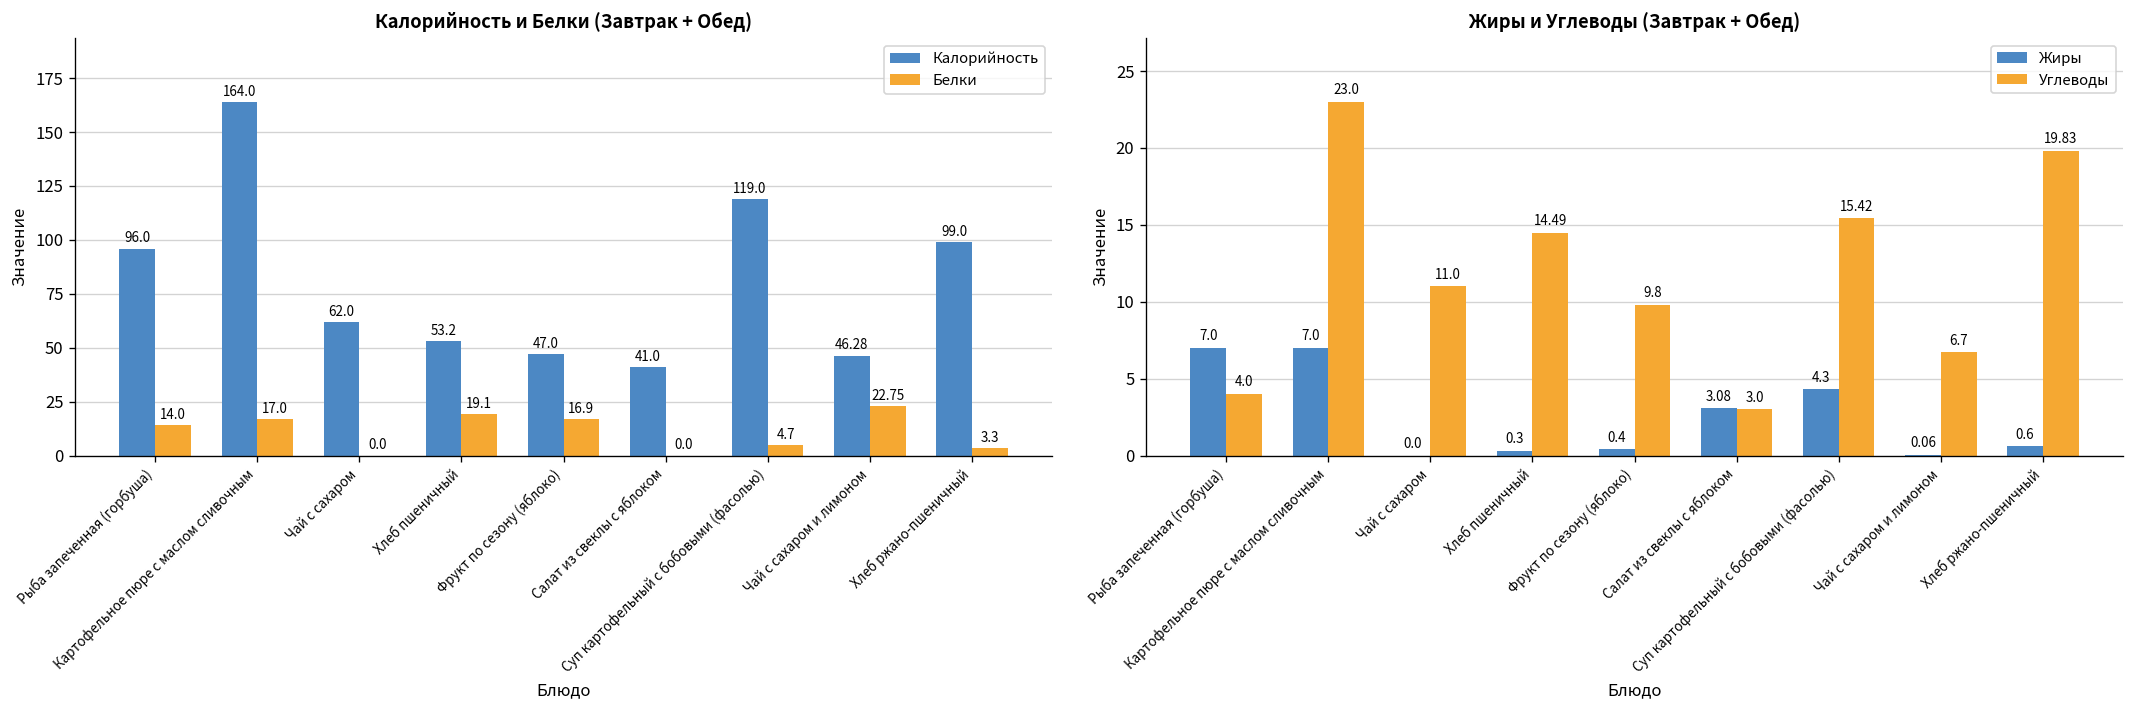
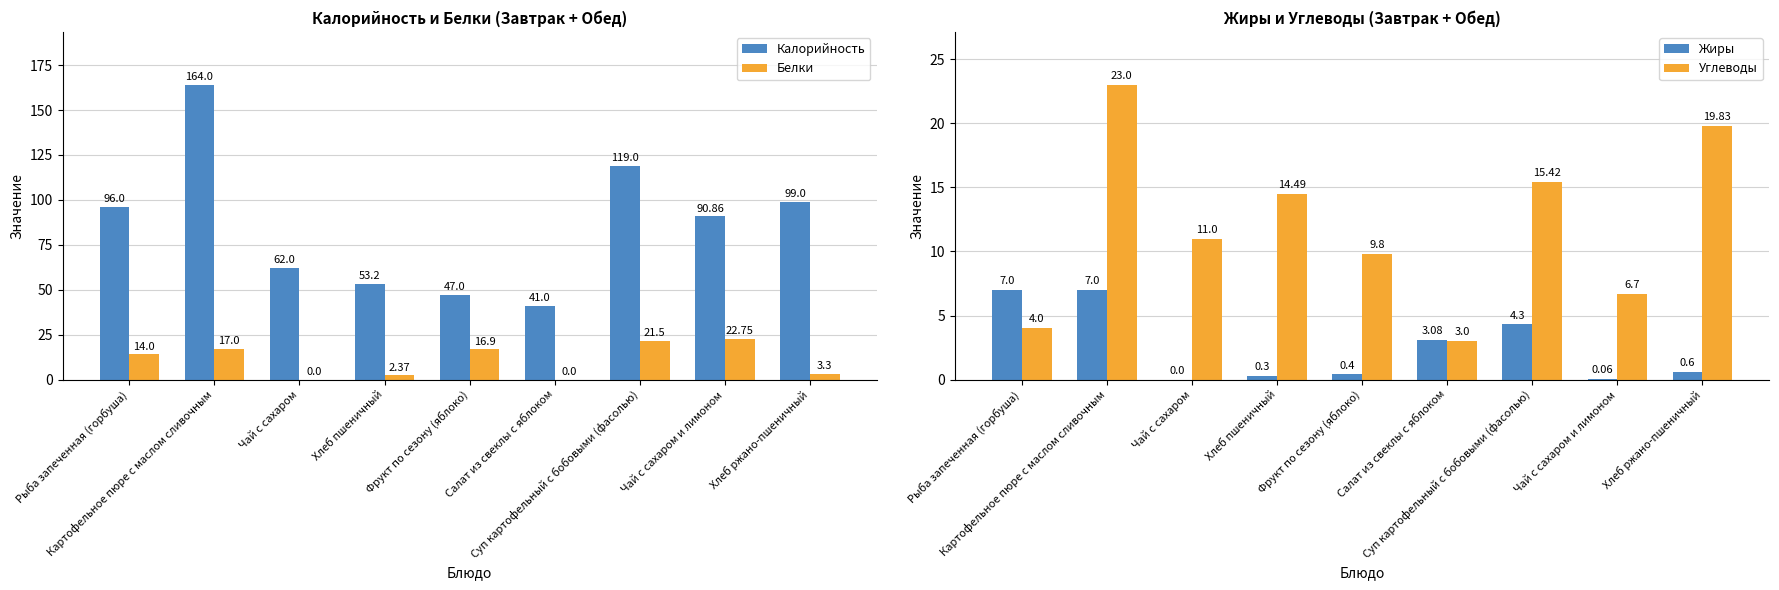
Калорийность и Белки (Завтрак + Обед), Белки, Хлеб пшеничный: 19.1 -> 2.37
Калорийность и Белки (Завтрак + Обед), Белки, Суп картофельный с бобовыми (фасолью): 4.7 -> 21.5
Калорийность и Белки (Завтрак + Обед), Калорийность, Чай с сахаром и лимоном: 46.28 -> 90.86
